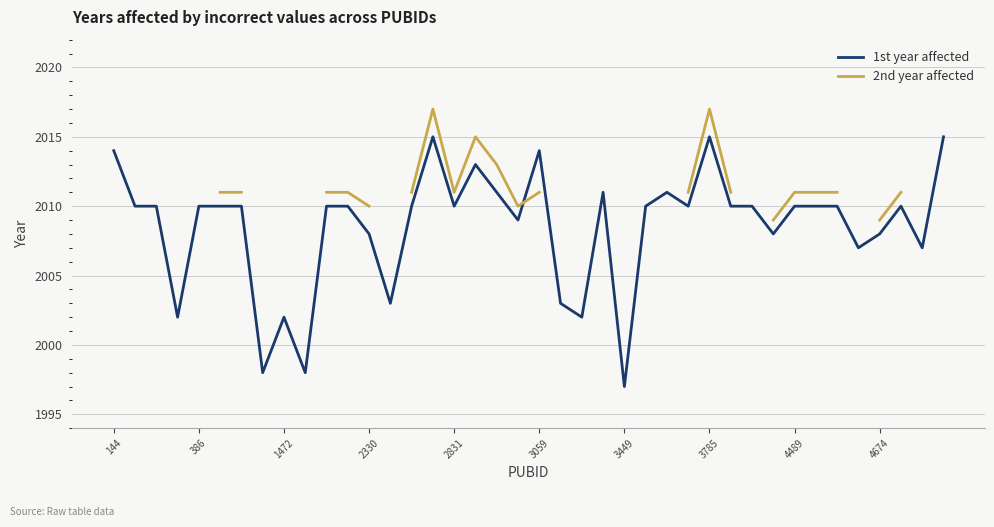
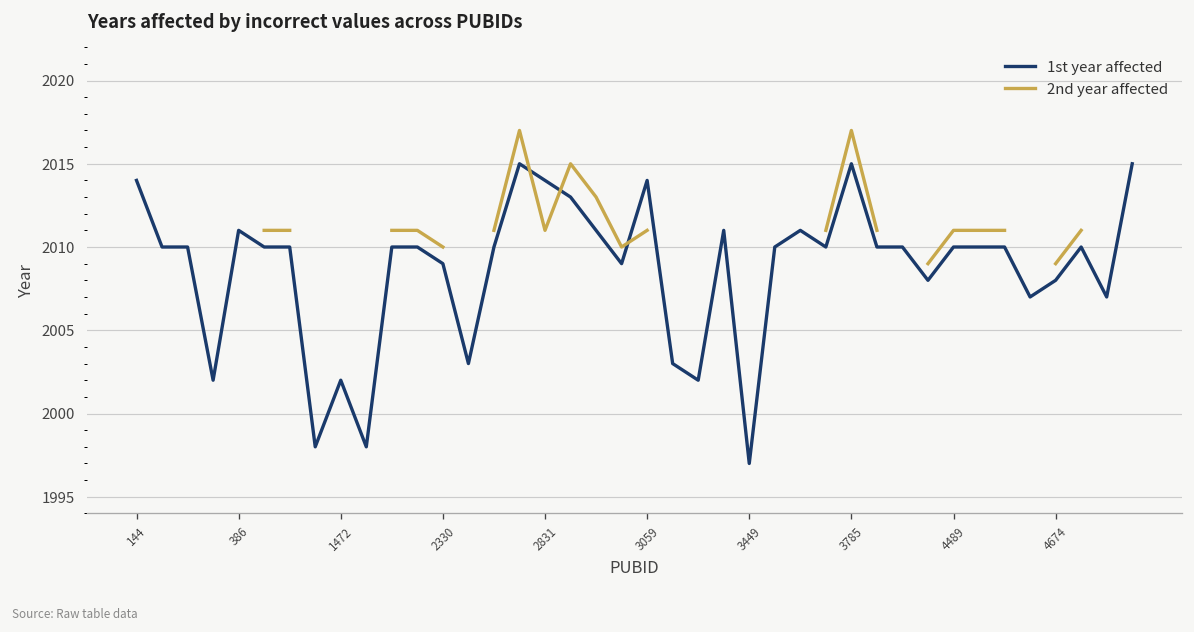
1st year affected, 386: 2010 -> 2011
1st year affected, 2330: 2008 -> 2009
1st year affected, 2831: 2010 -> 2014
